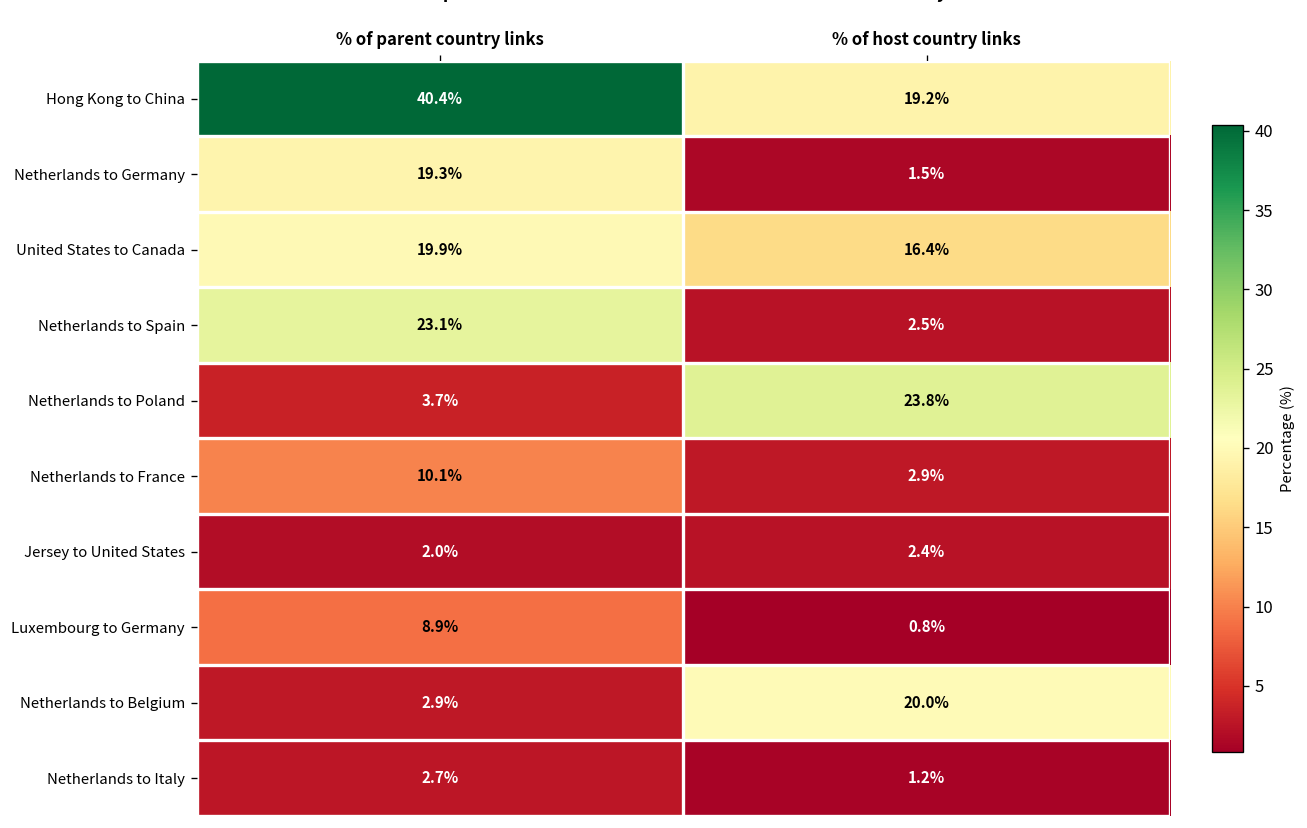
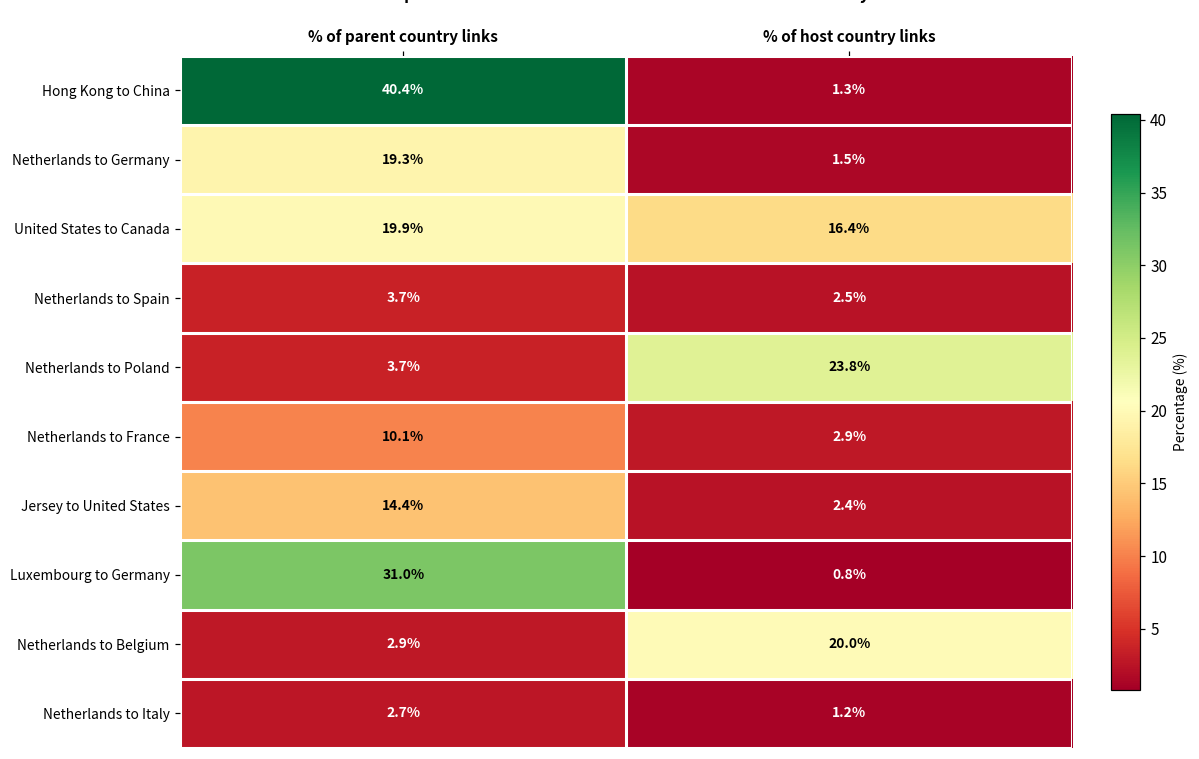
Hong Kong to China, % of host country links: 19.2% -> 1.3%
Netherlands to Spain, % of parent country links: 23.1% -> 3.7%
Jersey to United States, % of parent country links: 2.0% -> 14.4%
Luxembourg to Germany, % of parent country links: 8.9% -> 31.0%
